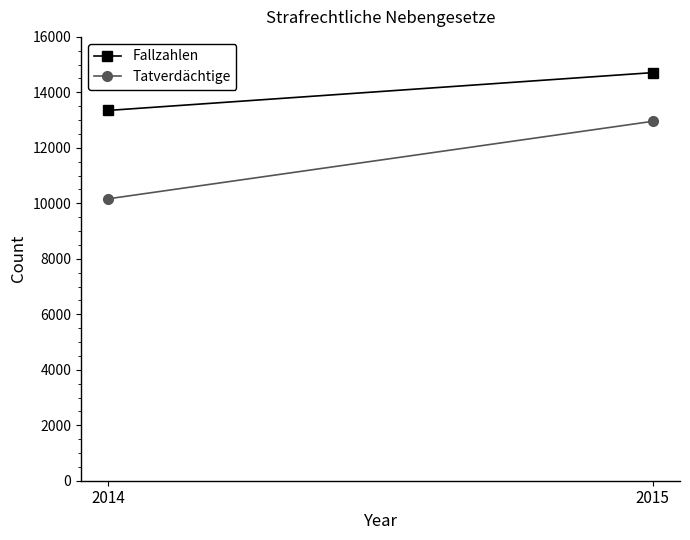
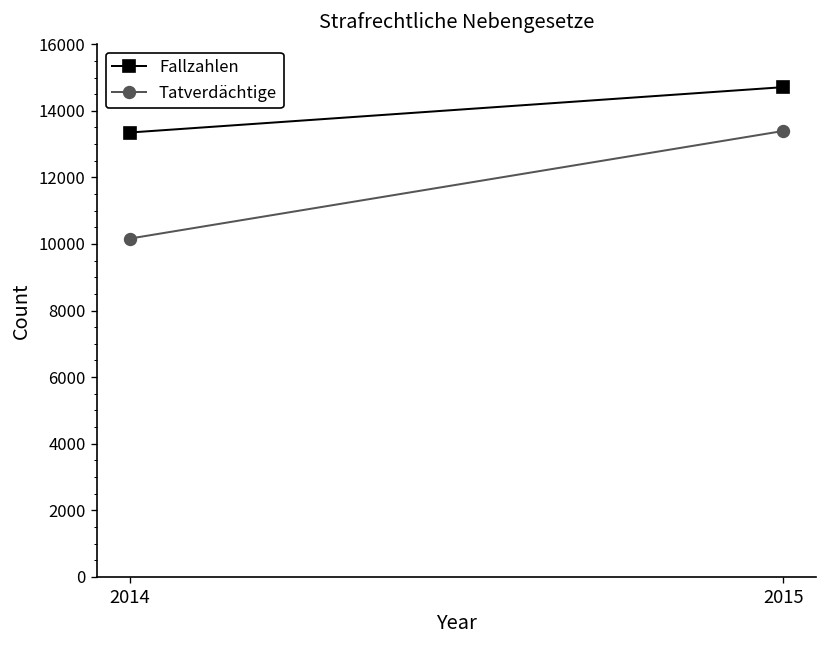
Tatverdächtige, 2015: 13000 -> 13400
